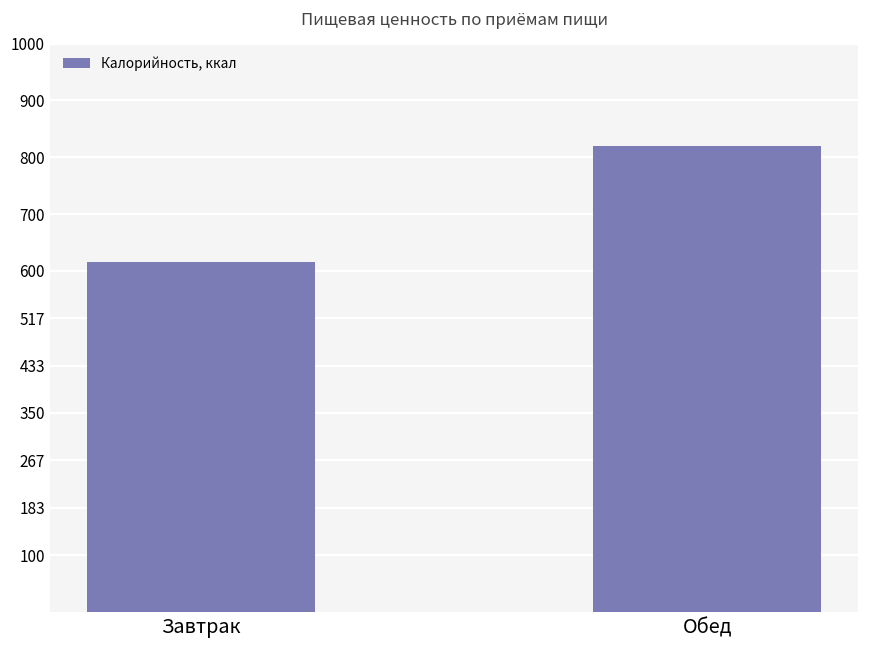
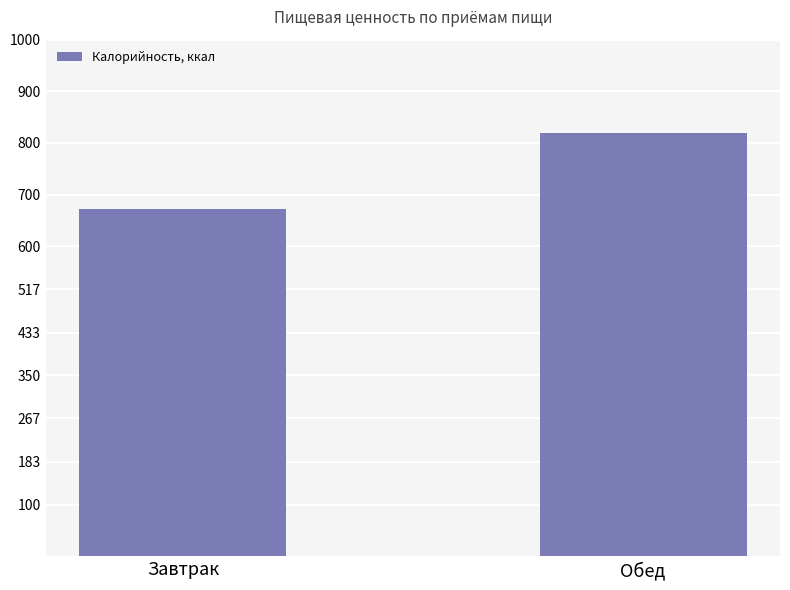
Завтрак: 620 -> 670
